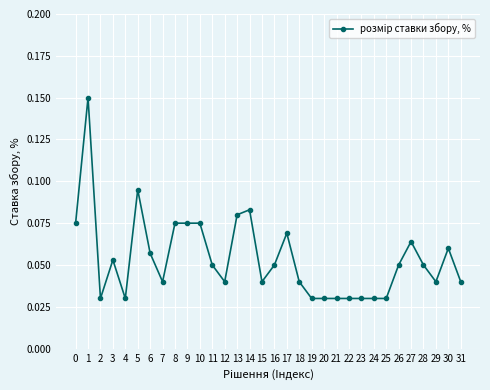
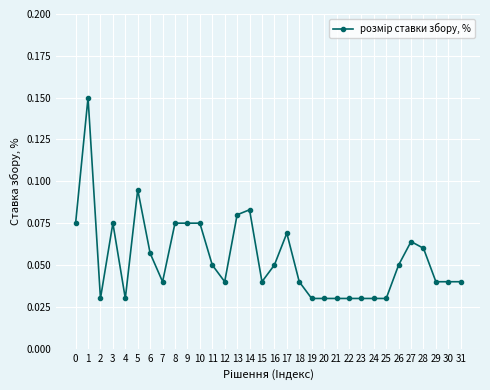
3: 0.053 -> 0.075
28: 0.05 -> 0.06
30: 0.06 -> 0.04
